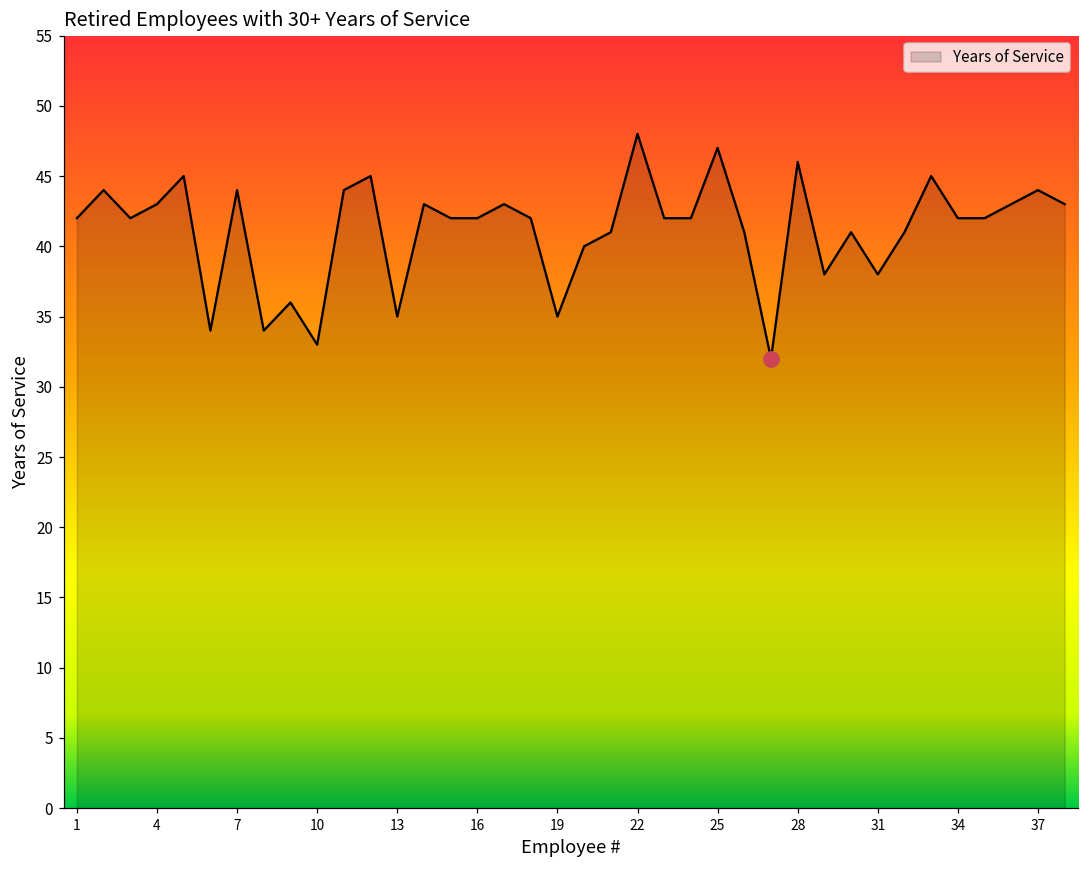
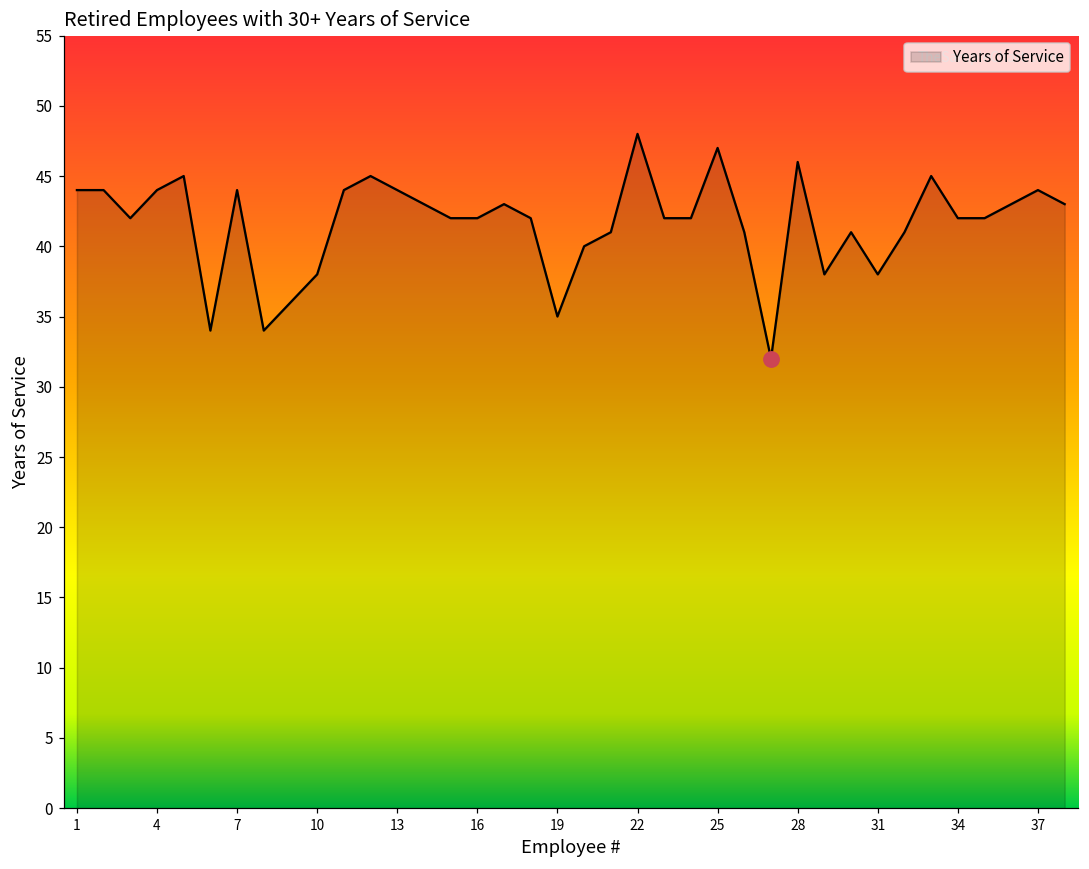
Years of Service, 1: 42 -> 44
Years of Service, 4: 43 -> 44
Years of Service, 10: 33 -> 38
Years of Service, 13: 35 -> 44
